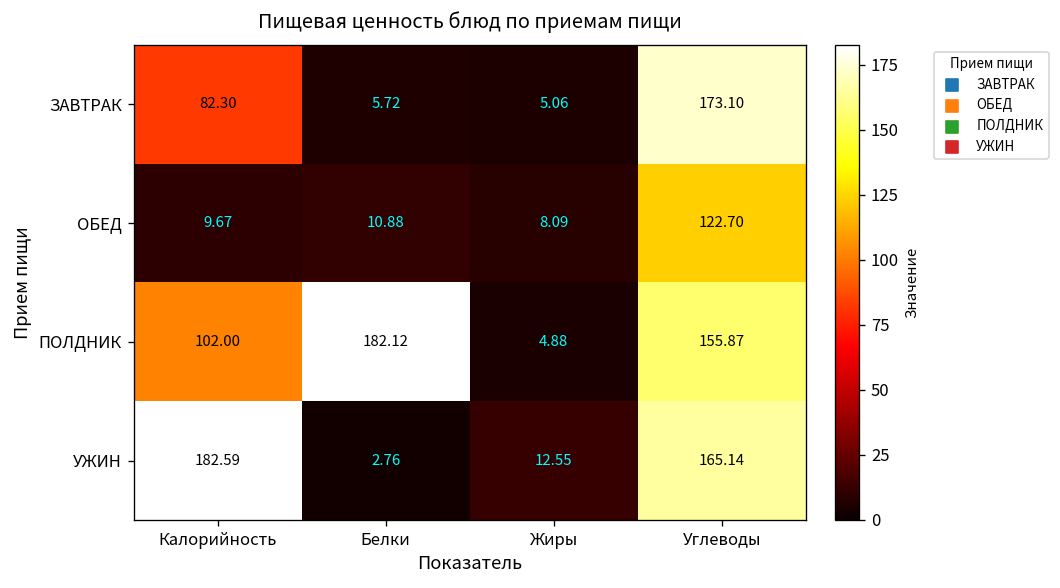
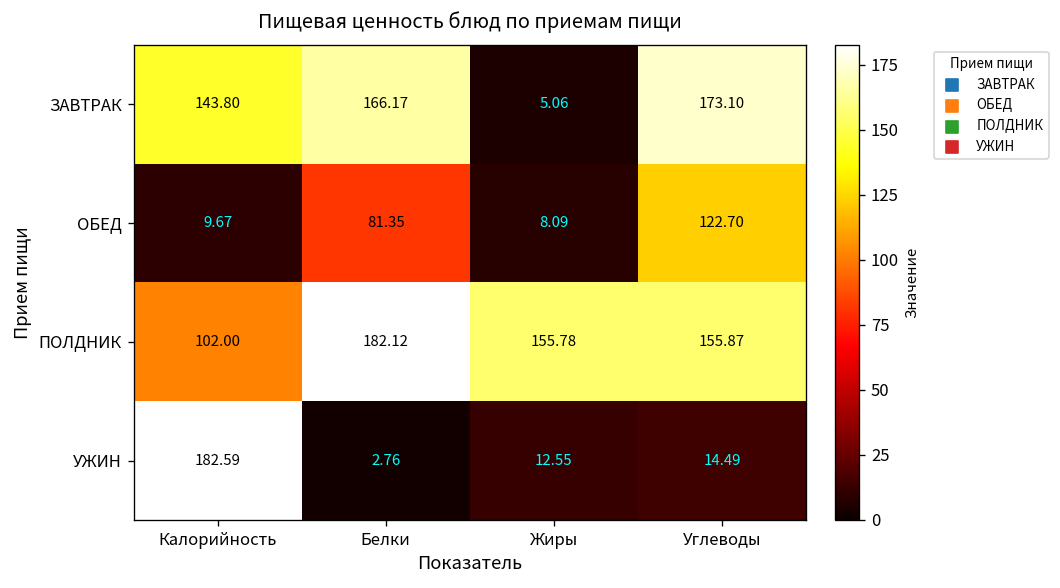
ЗАВТРАК, Калорийность: 82.30 -> 143.80
ЗАВТРАК, Белки: 5.72 -> 166.17
ОБЕД, Белки: 10.88 -> 81.35
ПОЛДНИК, Жиры: 4.88 -> 155.78
УЖИН, Углеводы: 165.14 -> 14.49
